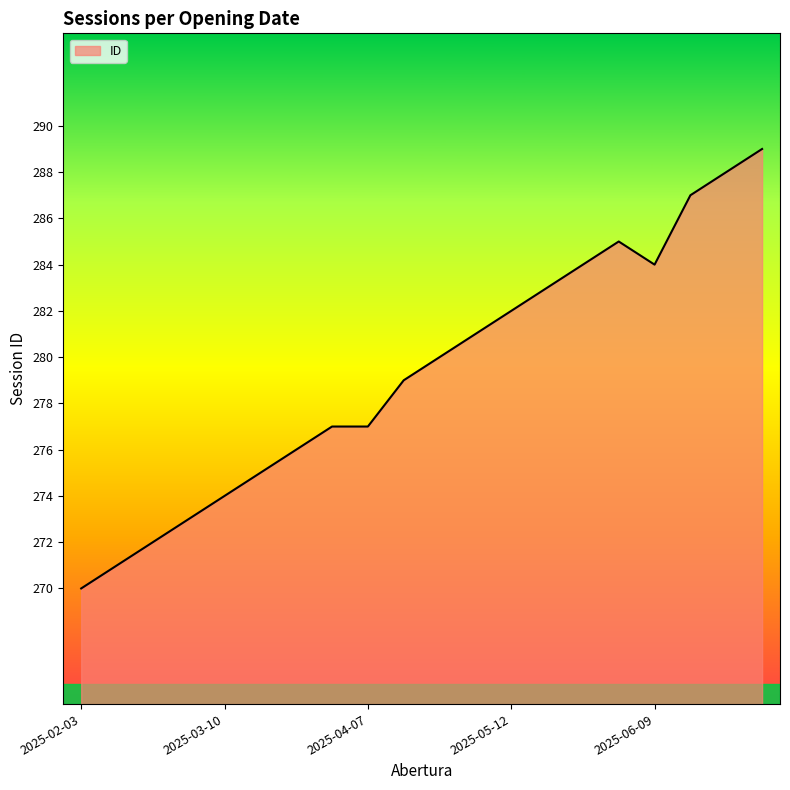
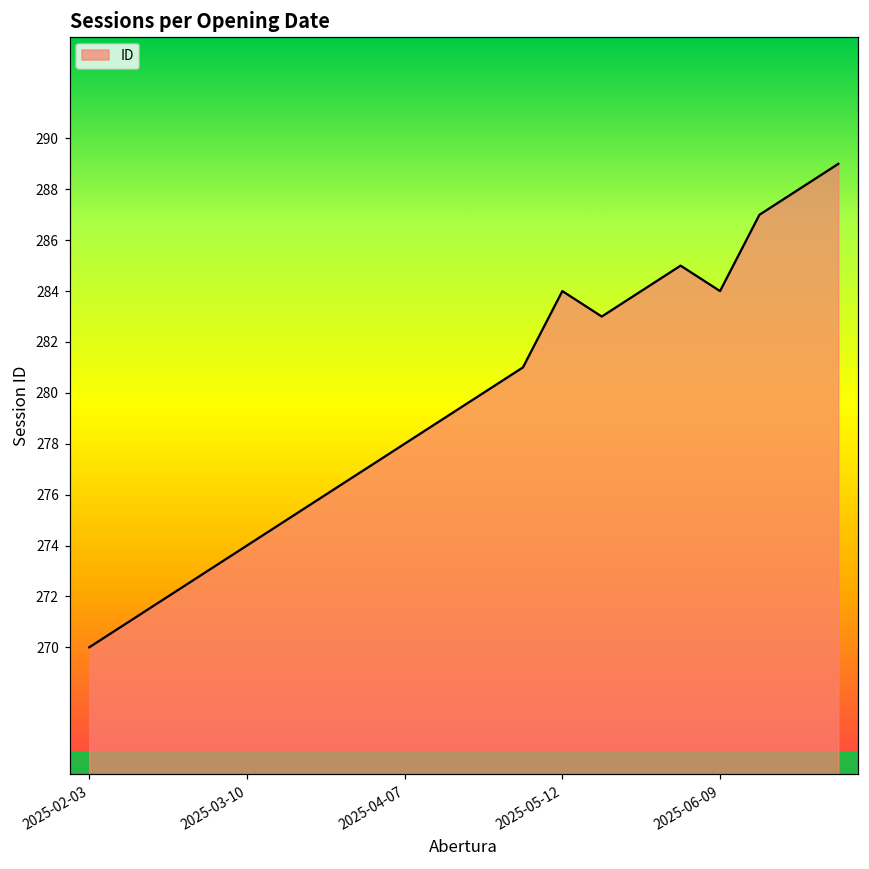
2025-04-07: 277 -> 278
2025-05-12: 282 -> 284
